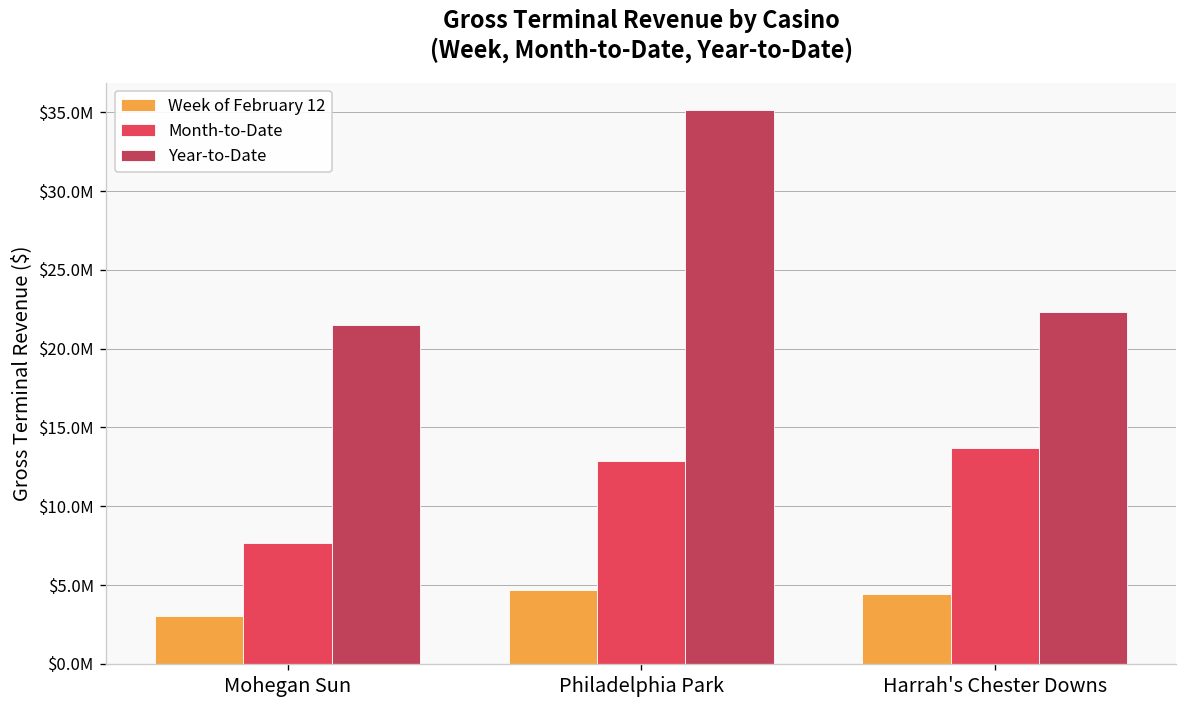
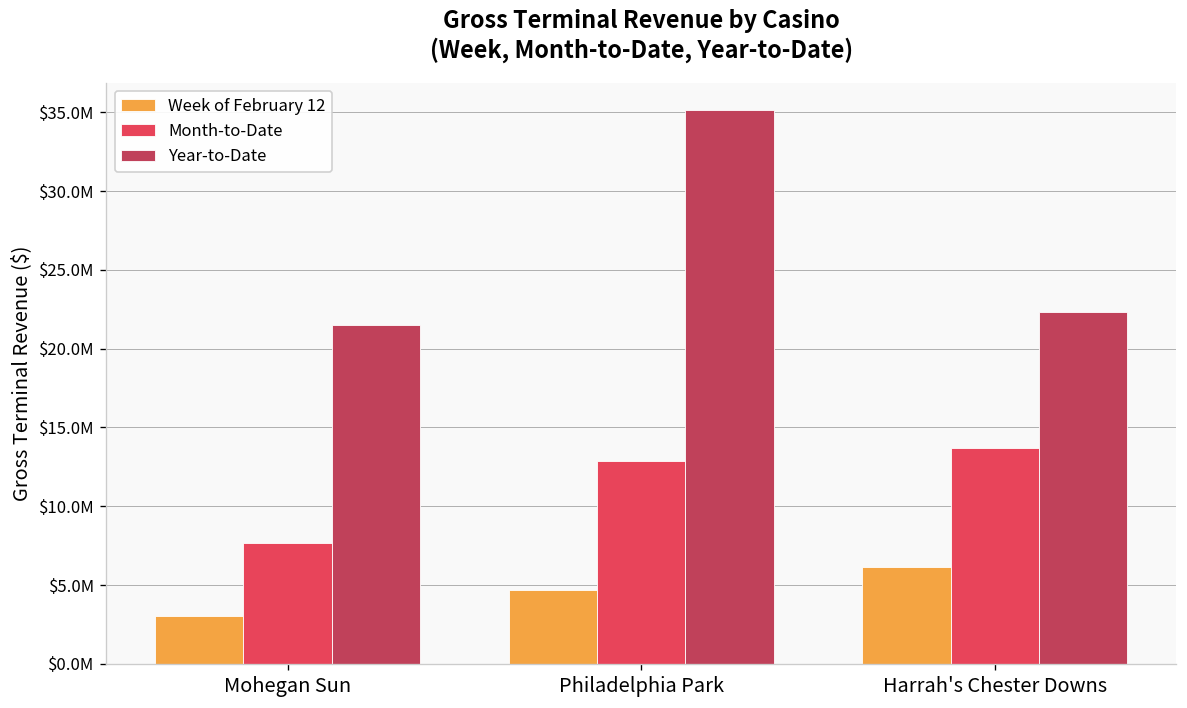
Week of February 12, Harrah's Chester Downs: $4400000 -> $6200000
